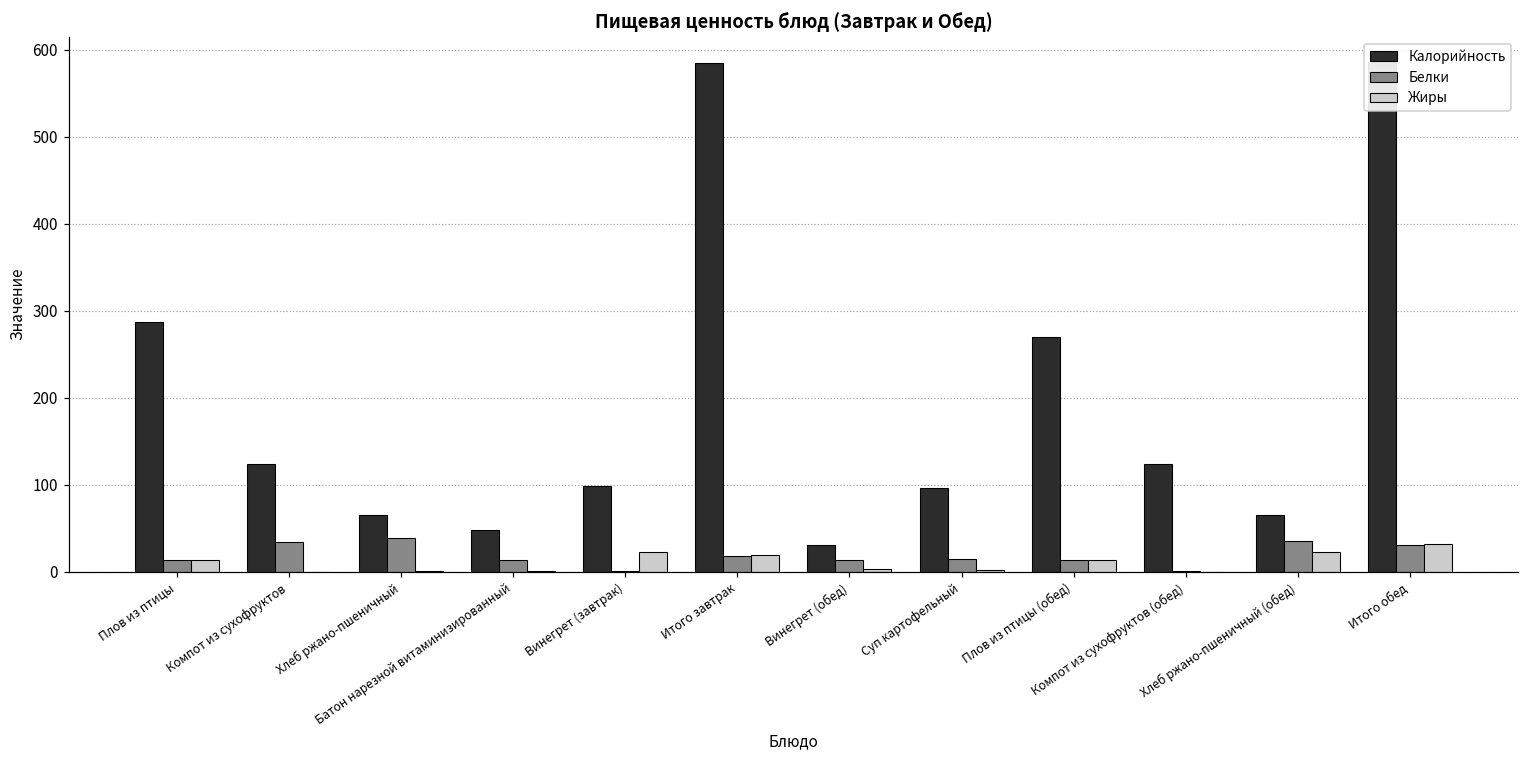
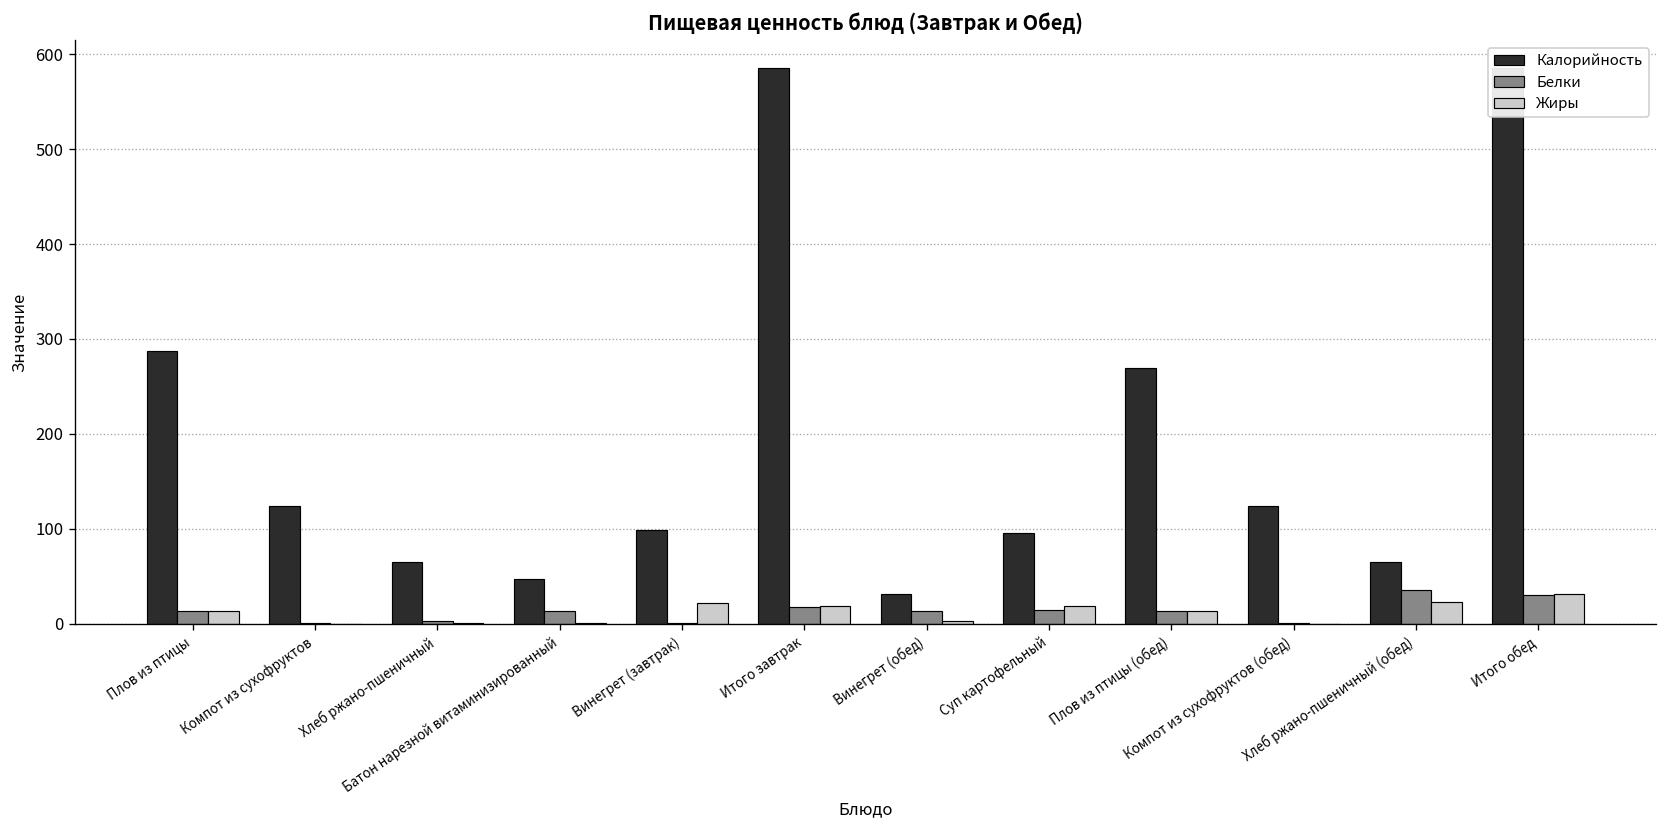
Белки, Компот из сухофруктов: 30 -> 0
Белки, Хлеб ржано-пшеничный: 40 -> 0
Жиры, Суп картофельный: 0 -> 20
